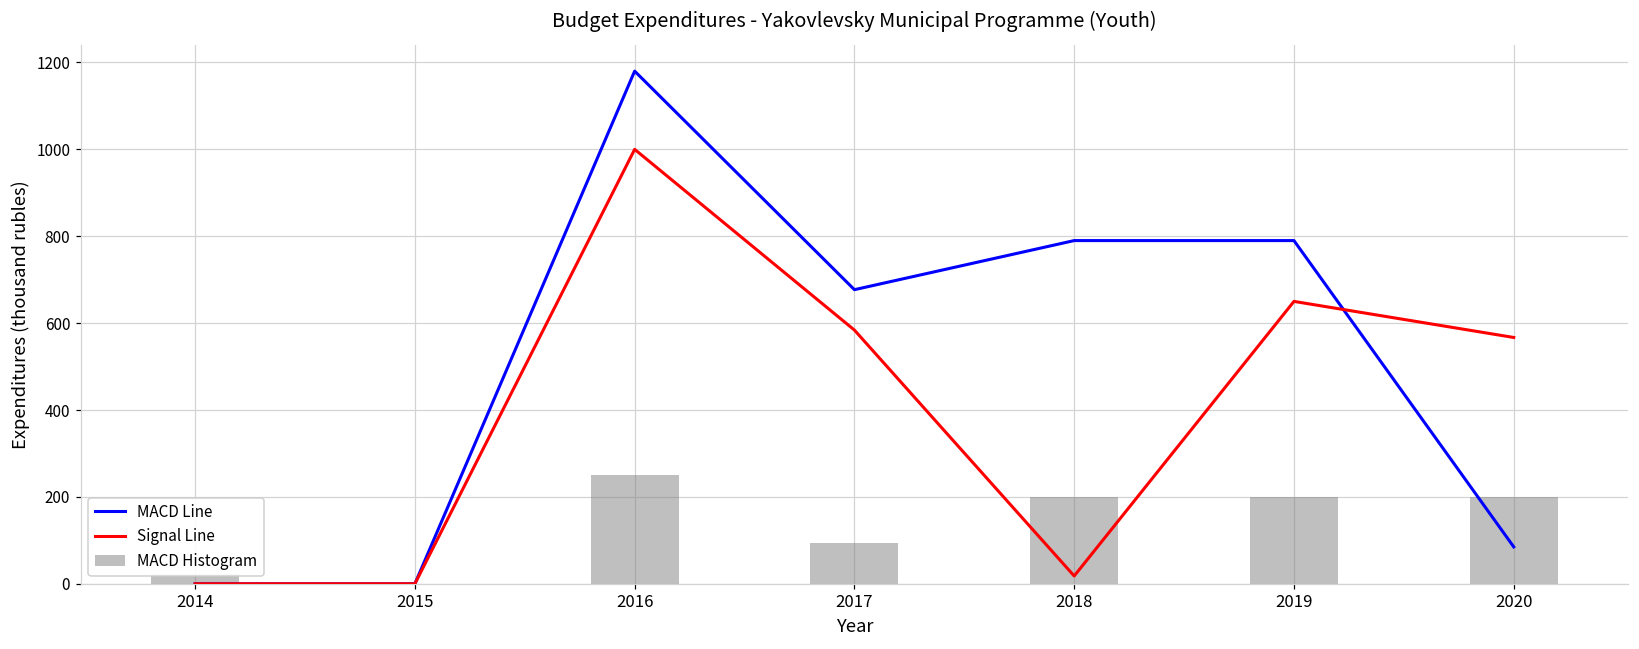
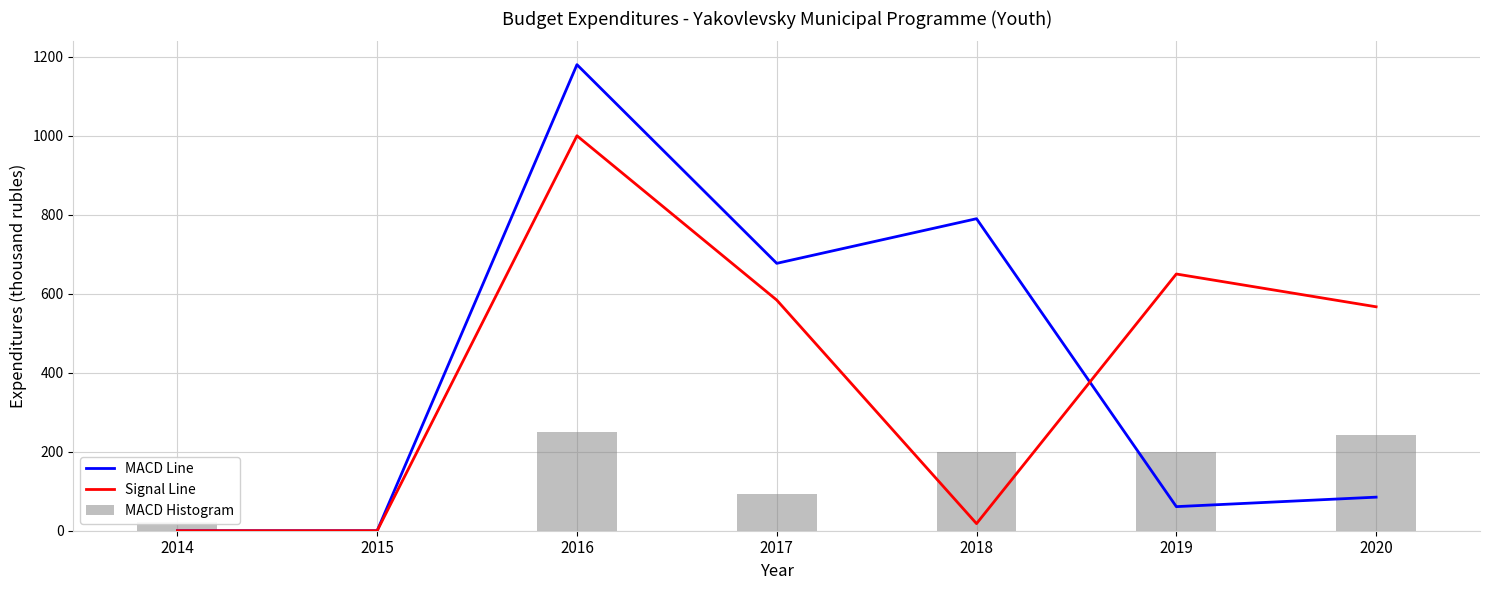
MACD Line, 2019: 790 -> 60
MACD Histogram, 2020: 200 -> 240
